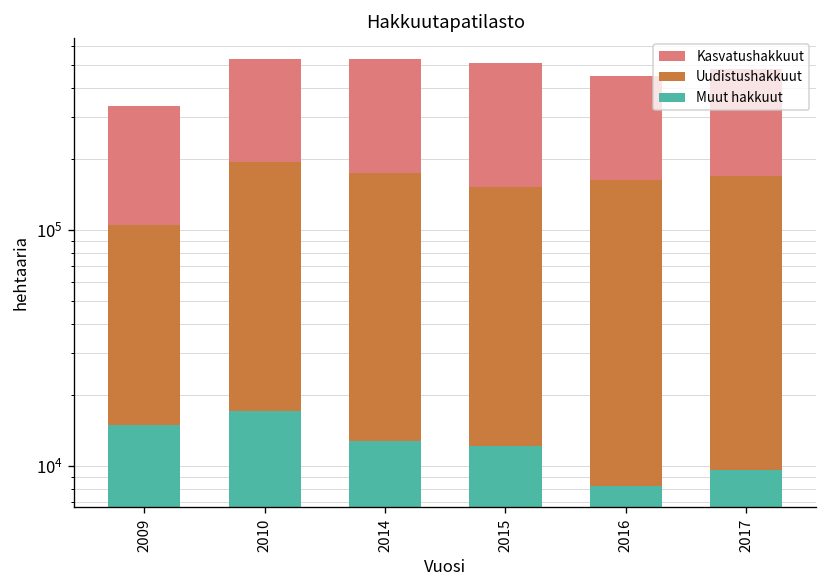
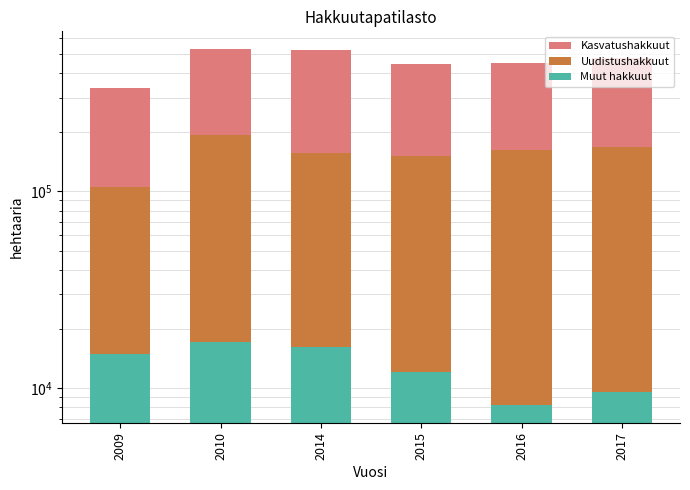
Uudistushakkuut, 2014: 170000 -> 160000
Muut hakkuut, 2014: 13000 -> 16000
Kasvatushakkuut, 2015: 510000 -> 450000
